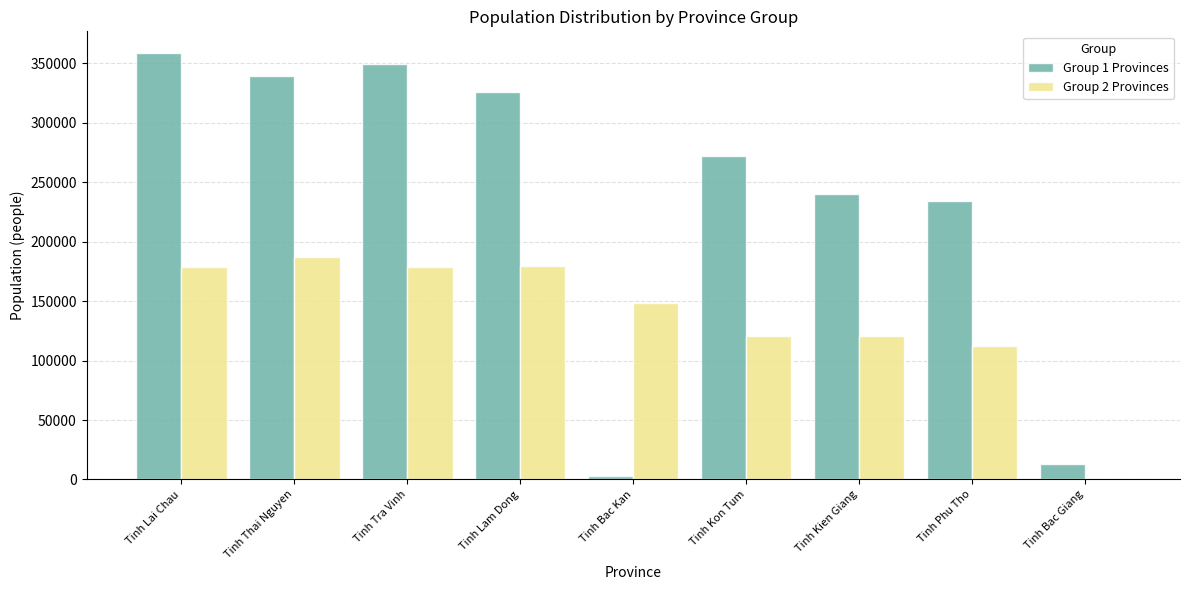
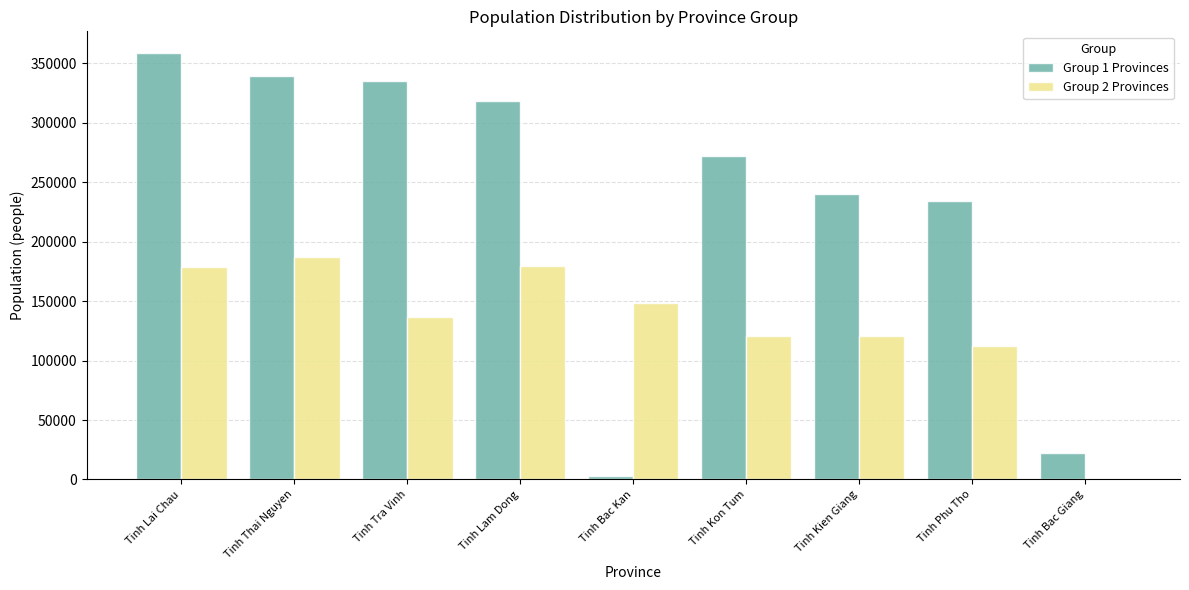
Group 1 Provinces, Tinh Tra Vinh: 349000 -> 335000
Group 2 Provinces, Tinh Tra Vinh: 179000 -> 136000
Group 1 Provinces, Tinh Lam Dong: 326000 -> 318000
Group 1 Provinces, Tinh Bac Giang: 13000 -> 22000
